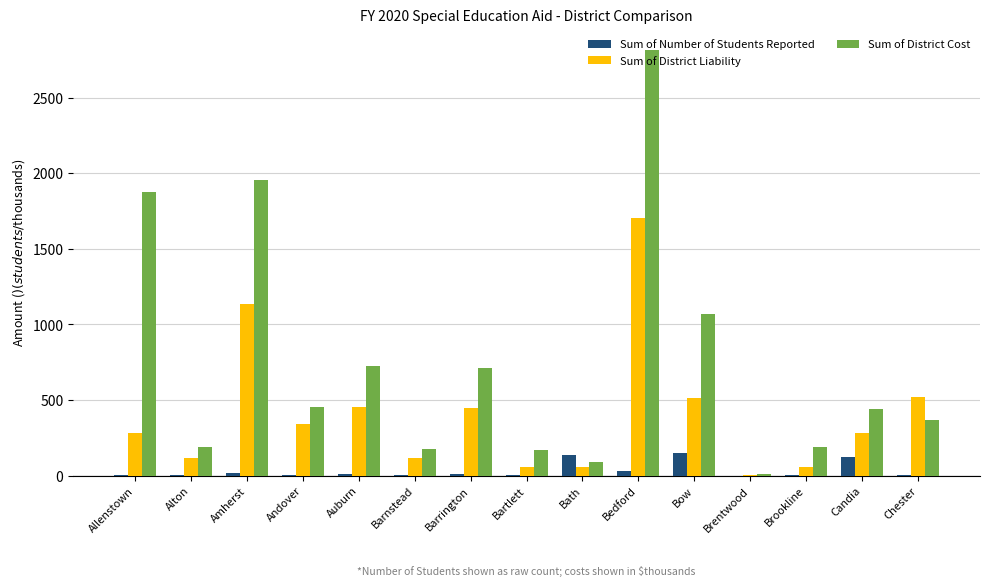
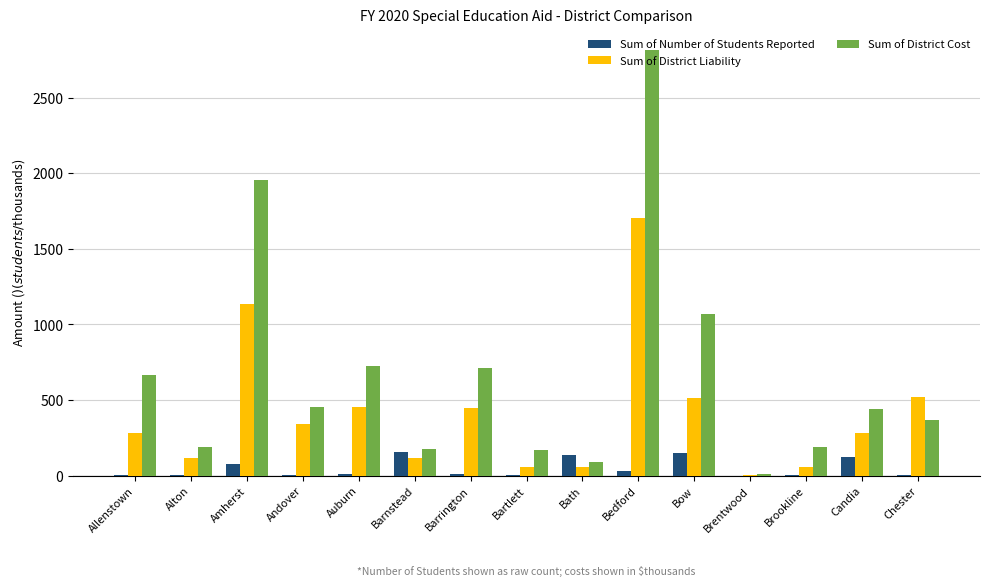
Sum of District Cost, Allenstown: 1880 -> 670
Sum of Number of Students Reported, Amherst: 20 -> 80
Sum of Number of Students Reported, Barnstead: 0 -> 160
